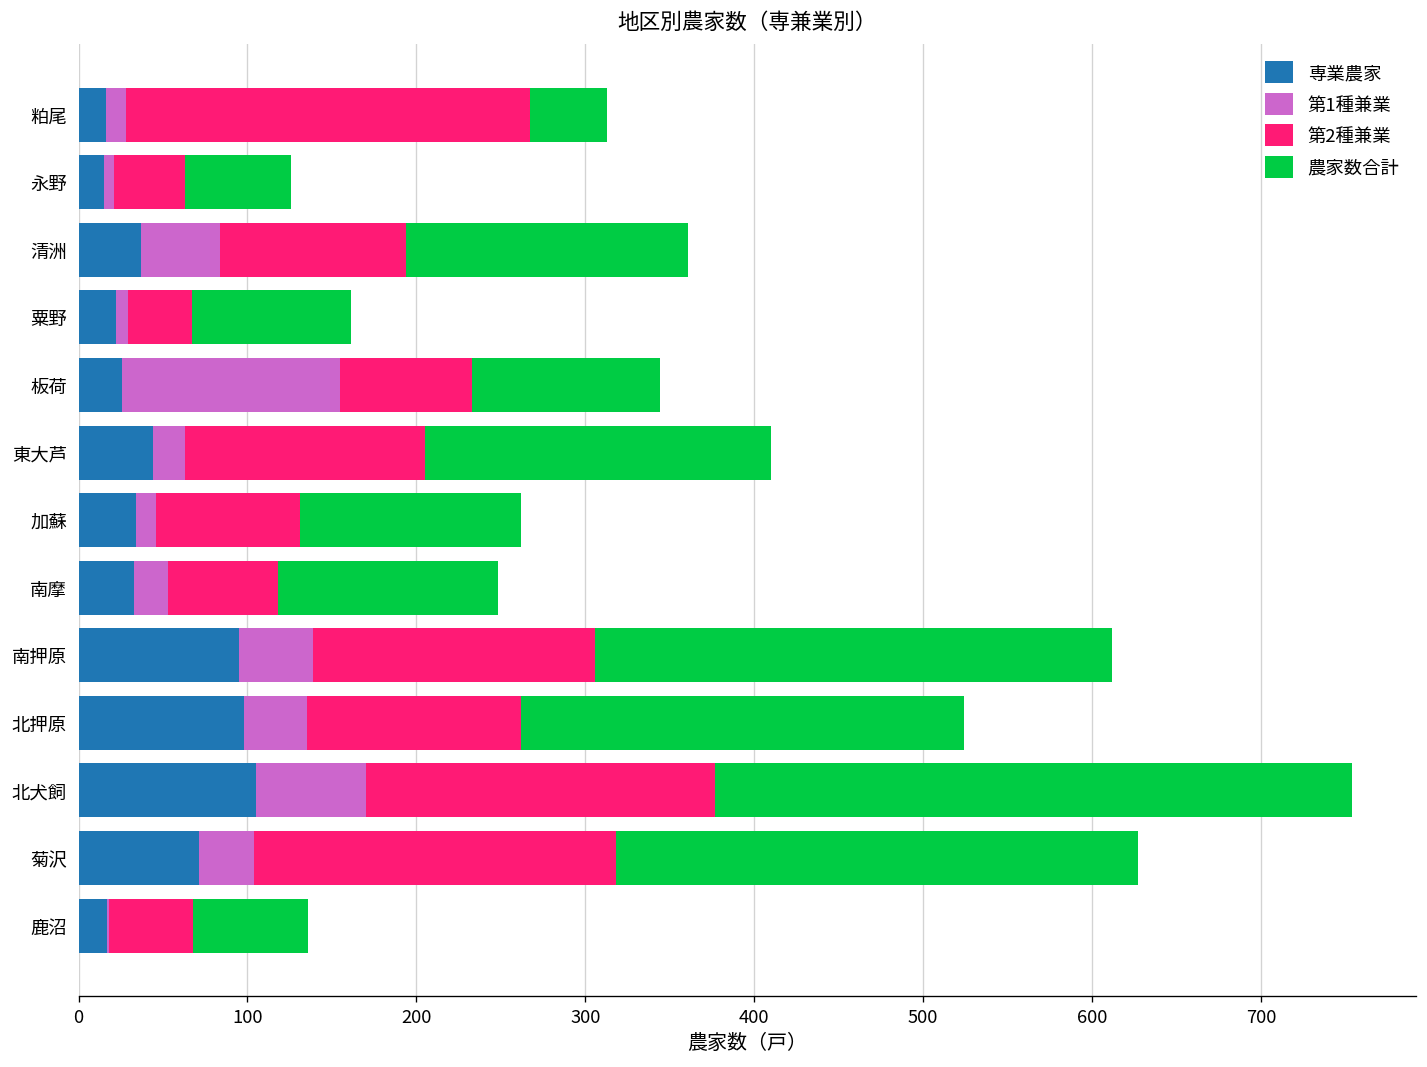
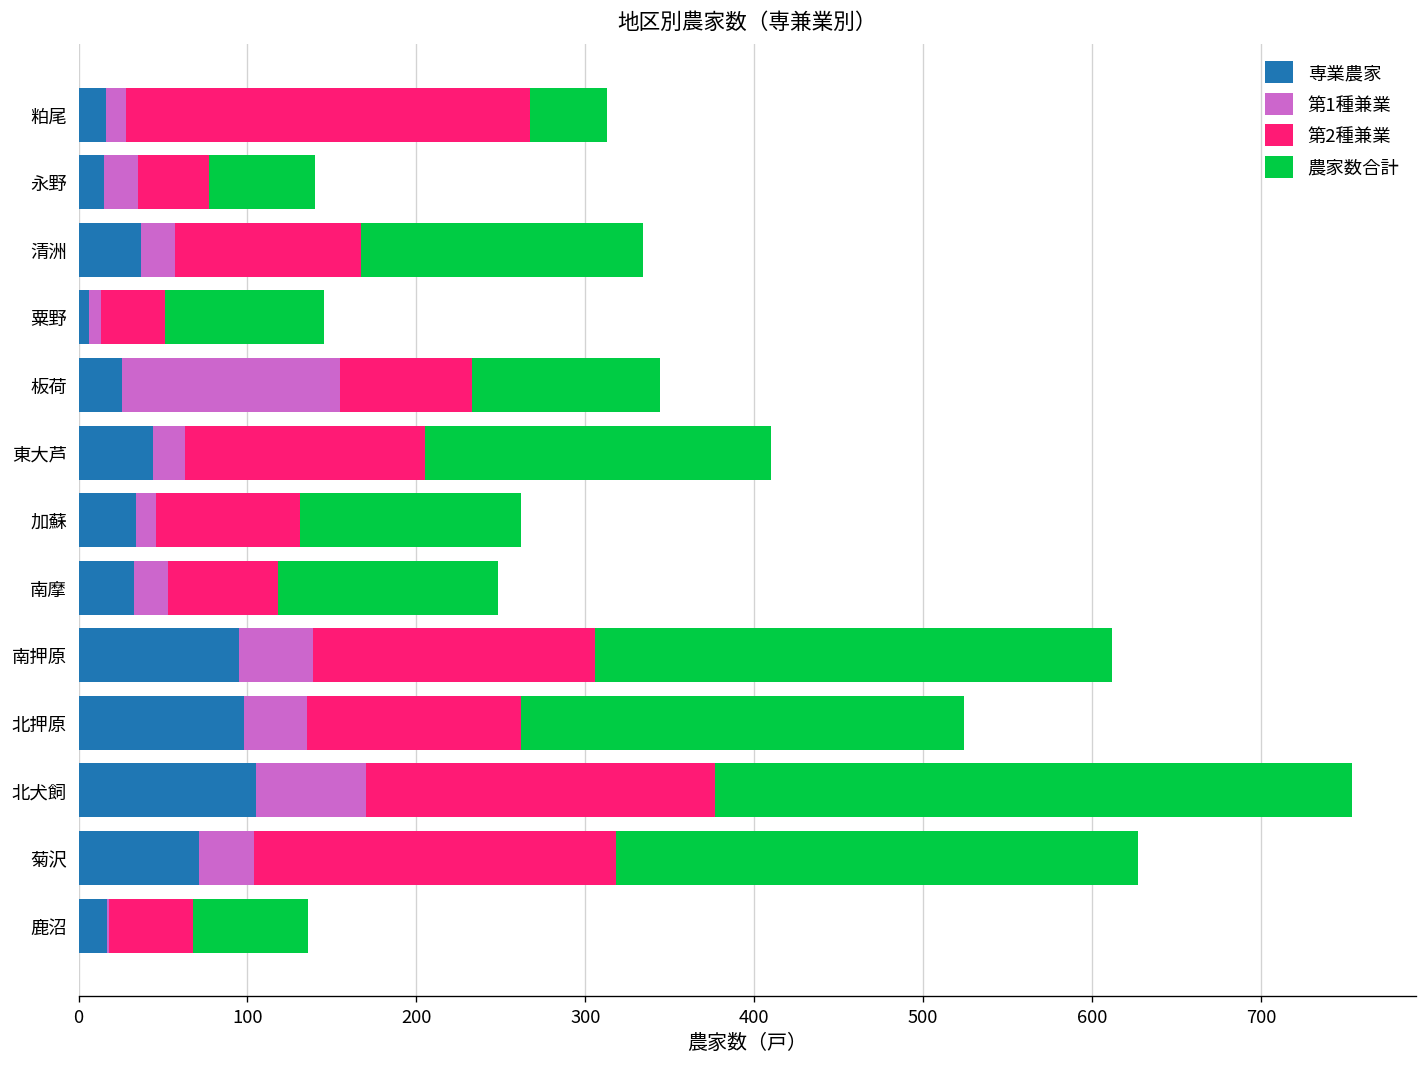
第1種兼業, 永野: 6 -> 20
第1種兼業, 清洲: 47 -> 20
専業農家, 粟野: 22 -> 6
